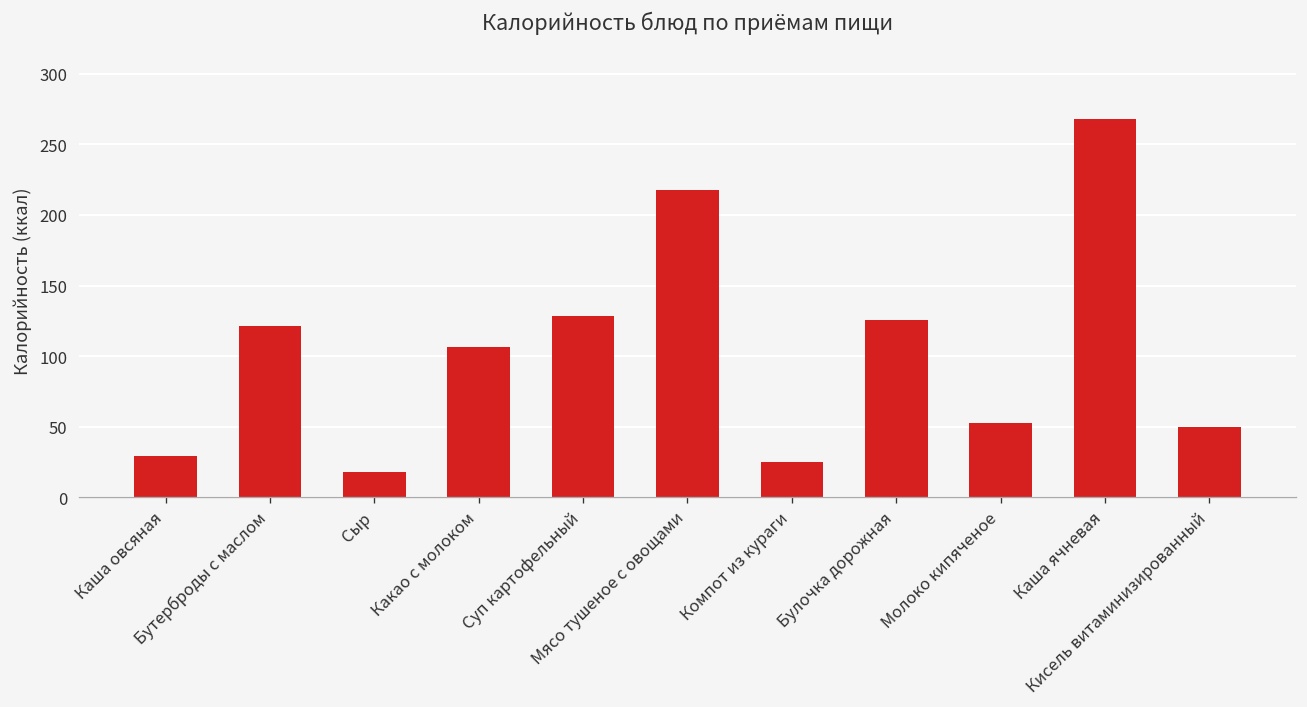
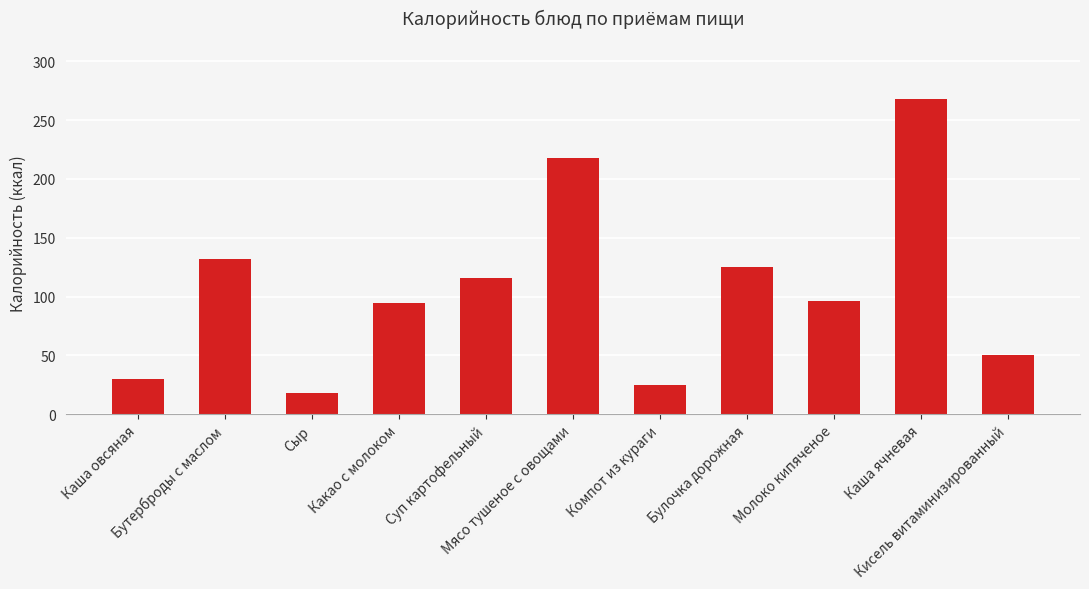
Бутерброды с маслом: 122 -> 132
Какао с молоком: 107 -> 95
Суп картофельный: 128 -> 116
Молоко кипяченое: 53 -> 96
